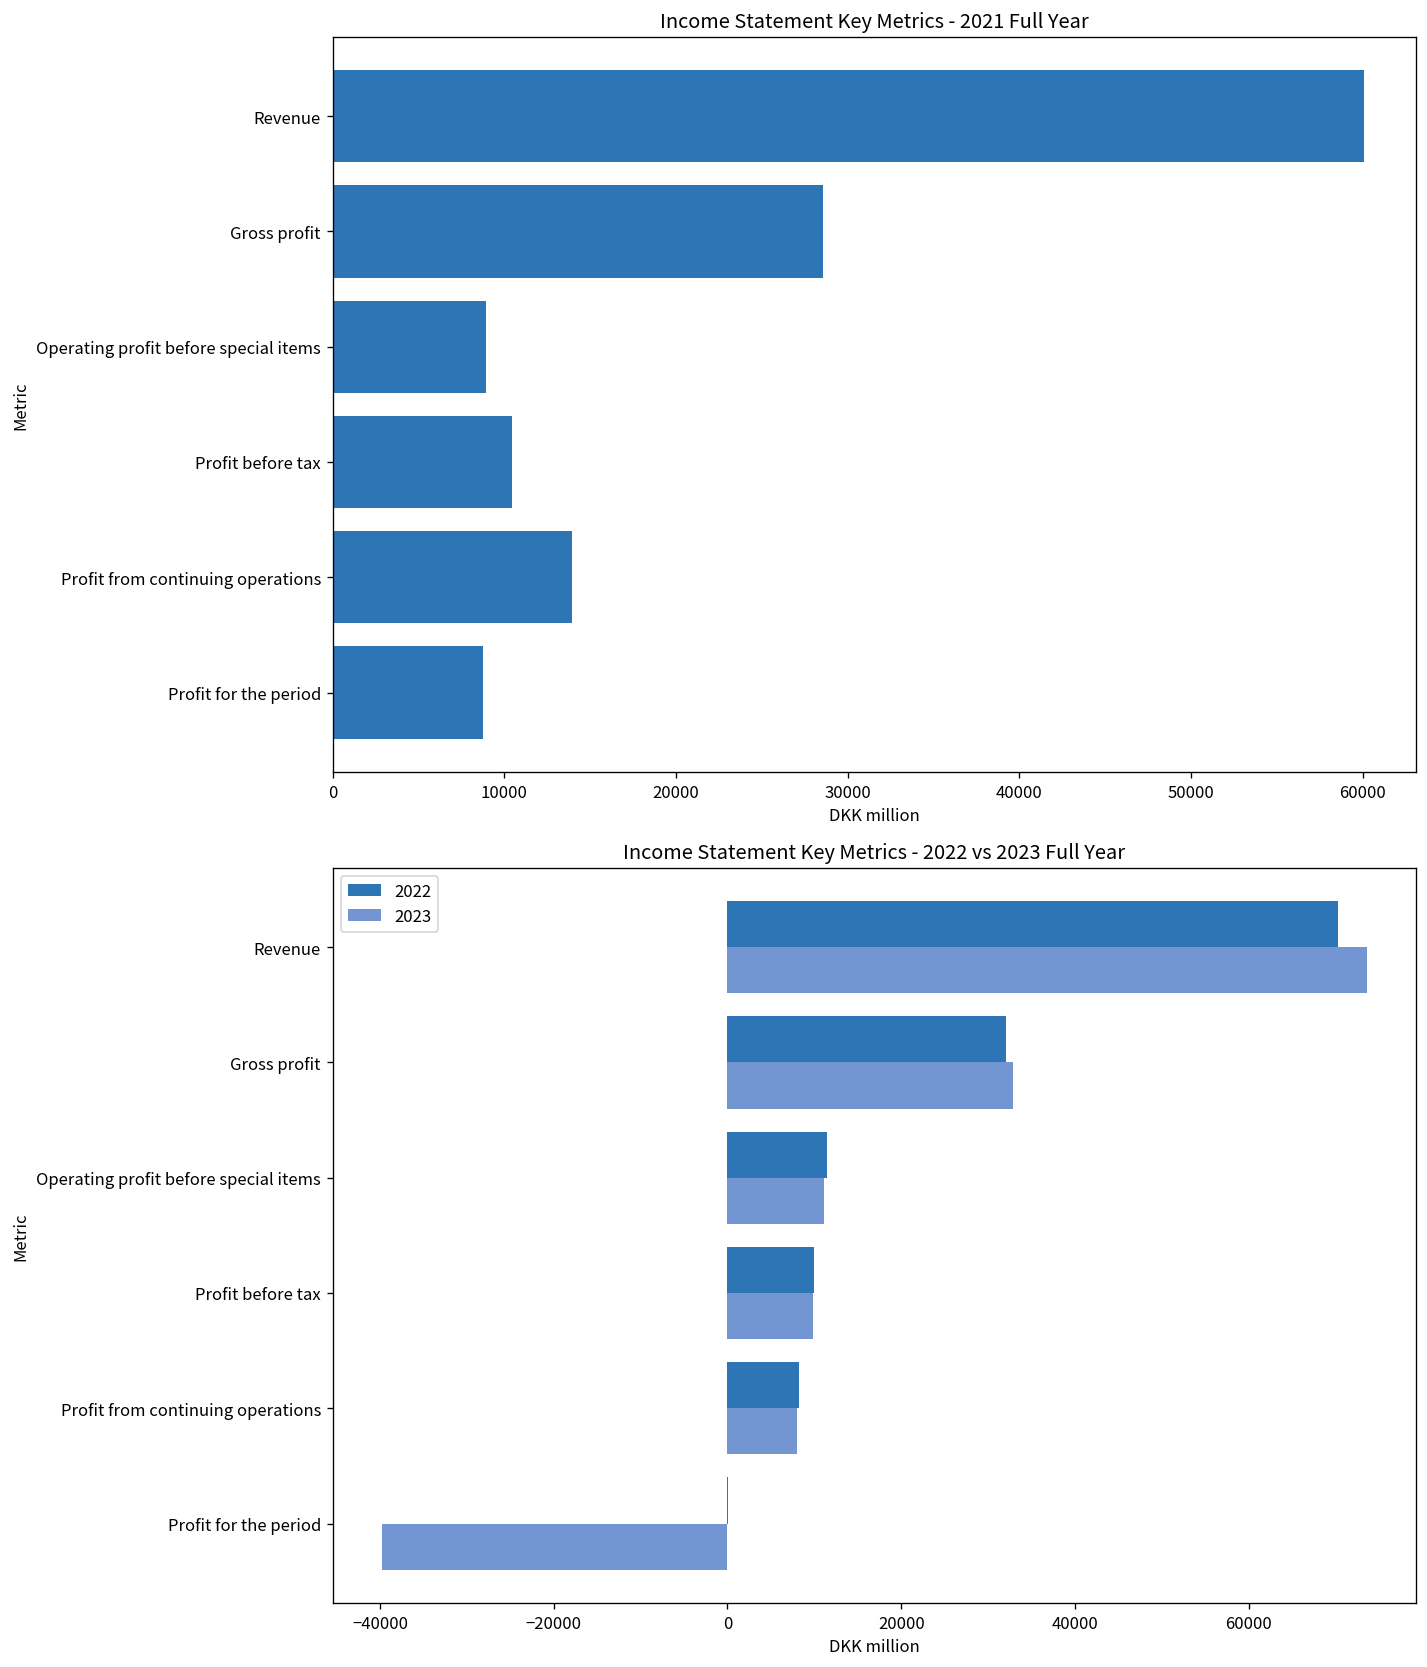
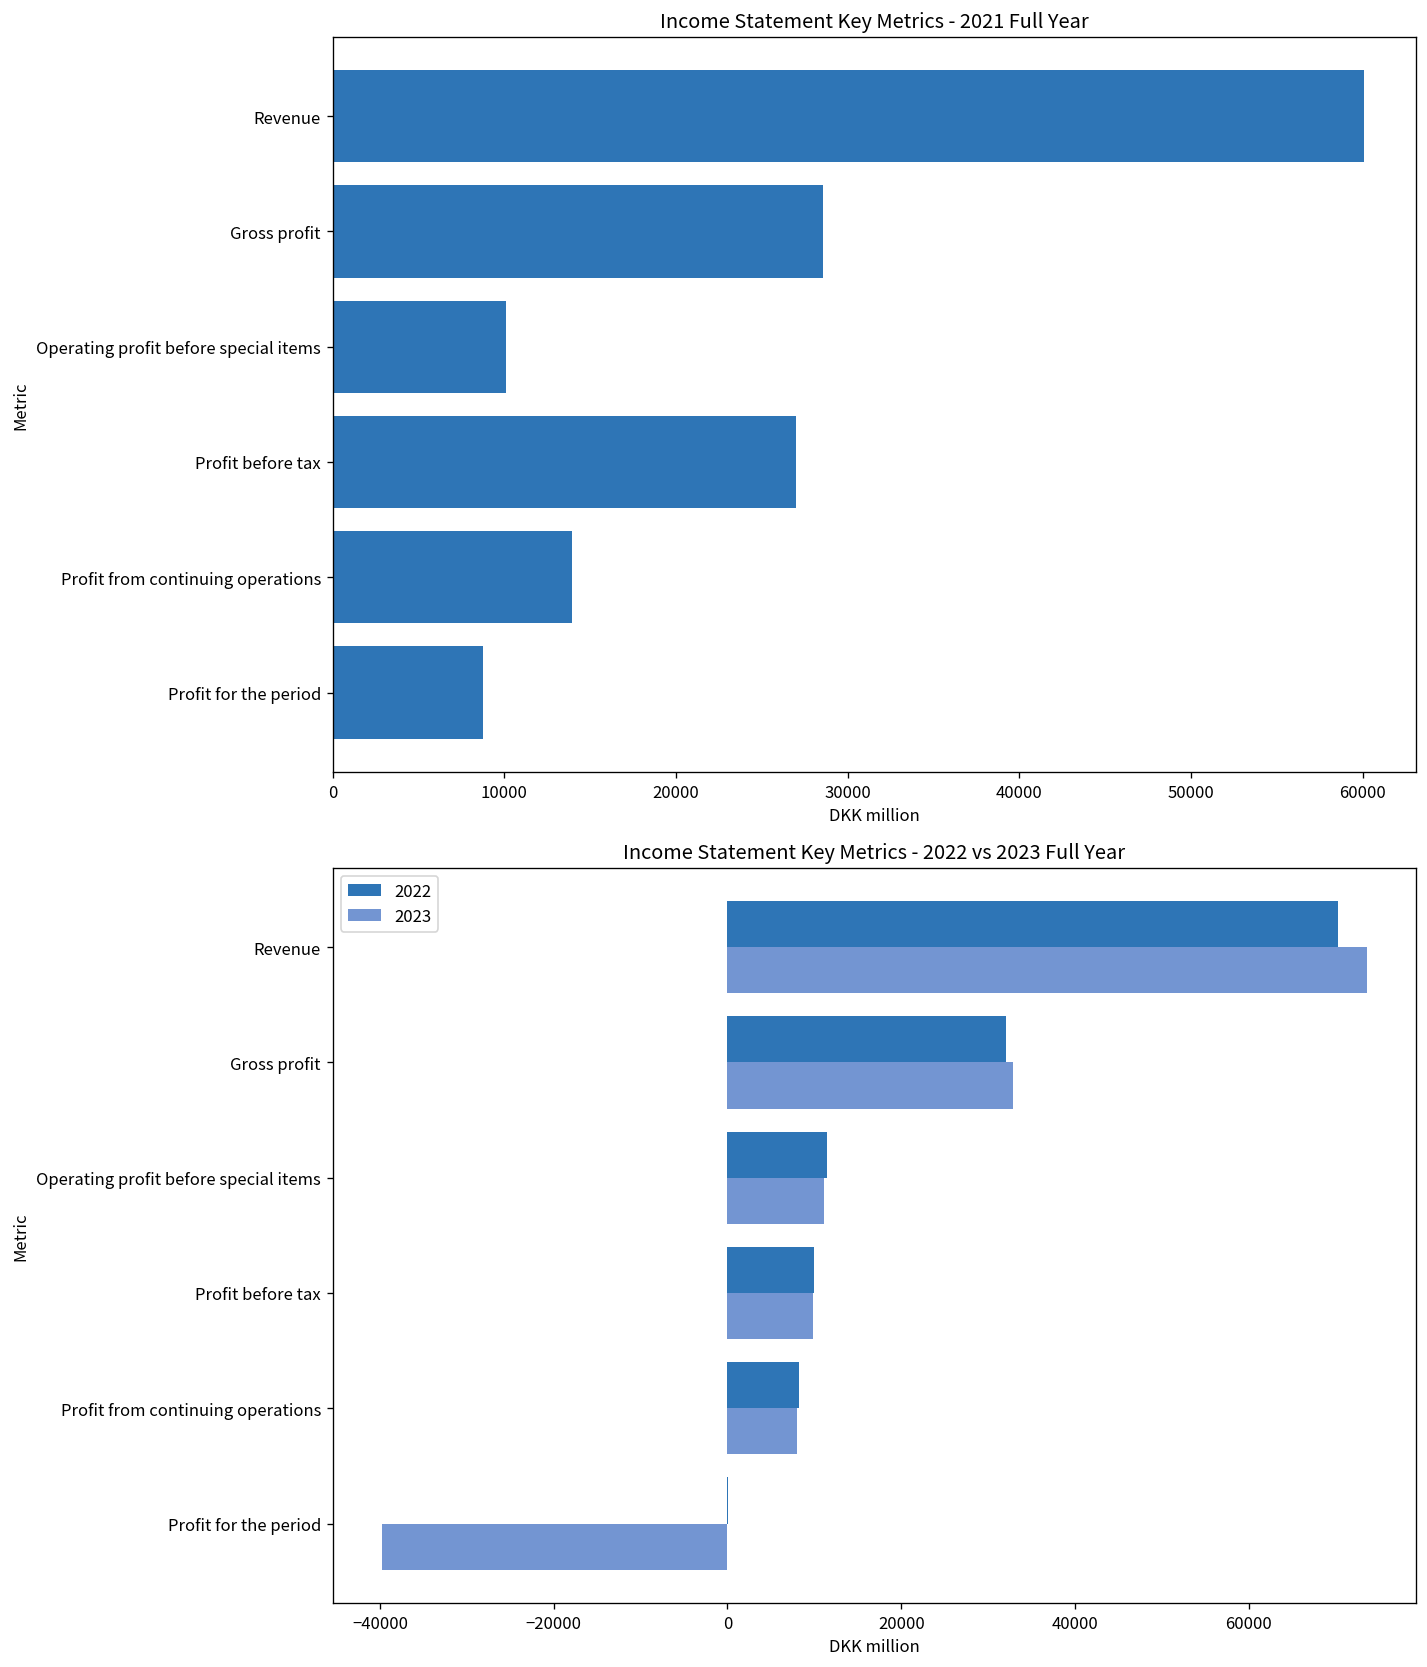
Income Statement Key Metrics - 2021 Full Year, Operating profit before special items: 8900 -> 10100
Income Statement Key Metrics - 2021 Full Year, Profit before tax: 10400 -> 27000
